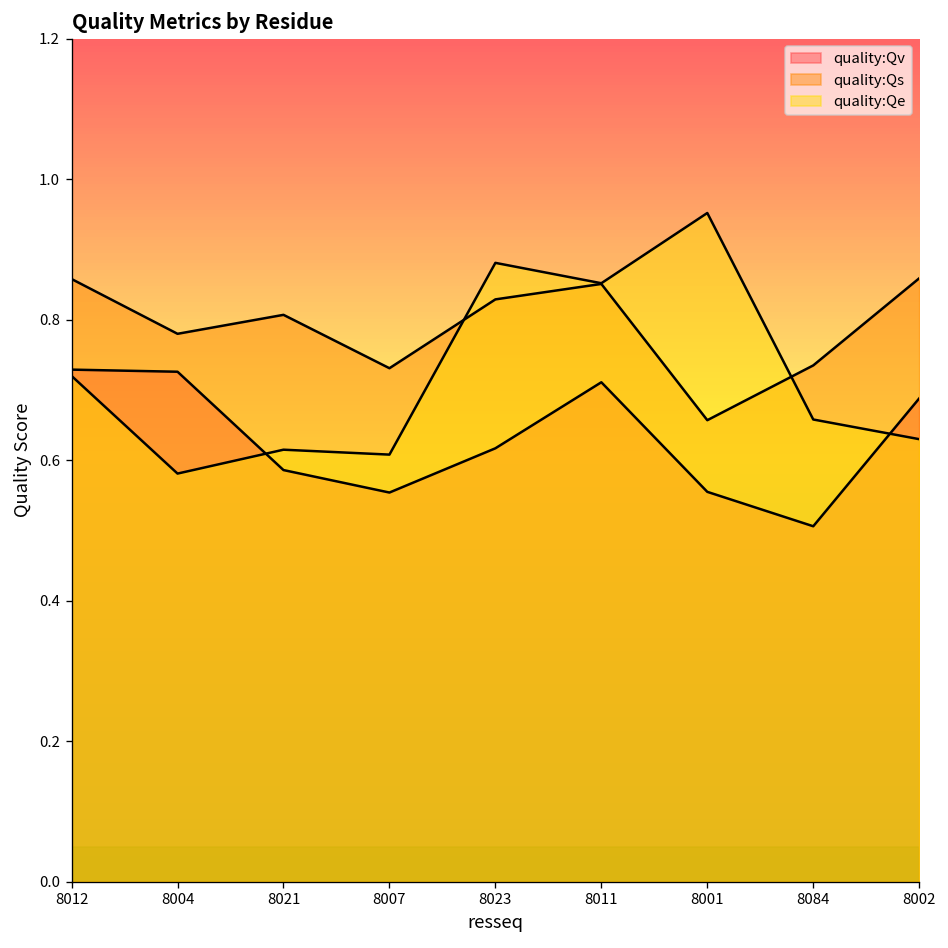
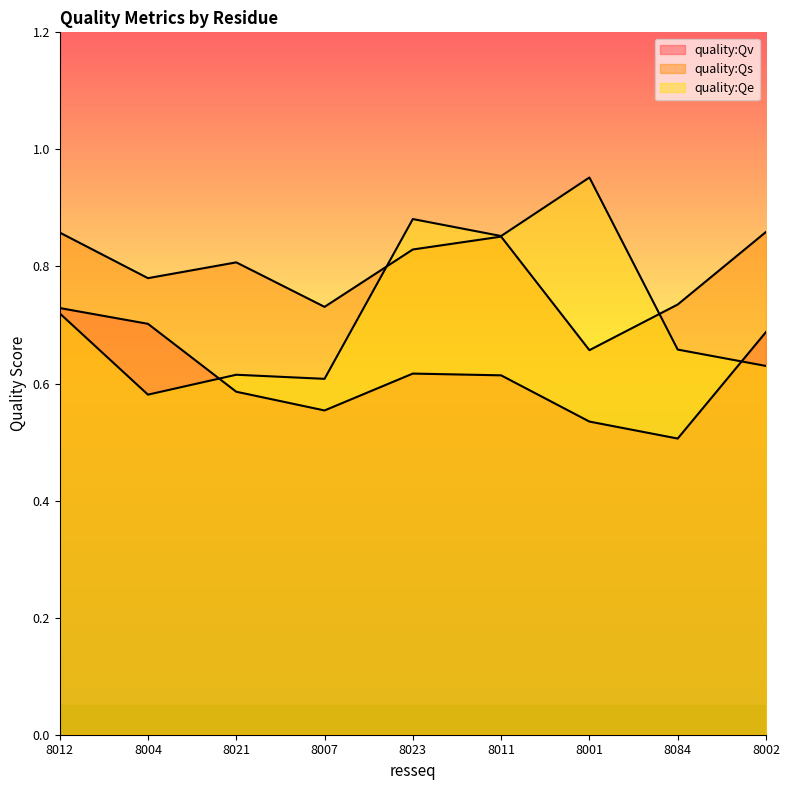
quality:Qv, 8004: 0.73 -> 0.70
quality:Qv, 8011: 0.71 -> 0.61
quality:Qv, 8001: 0.56 -> 0.54
